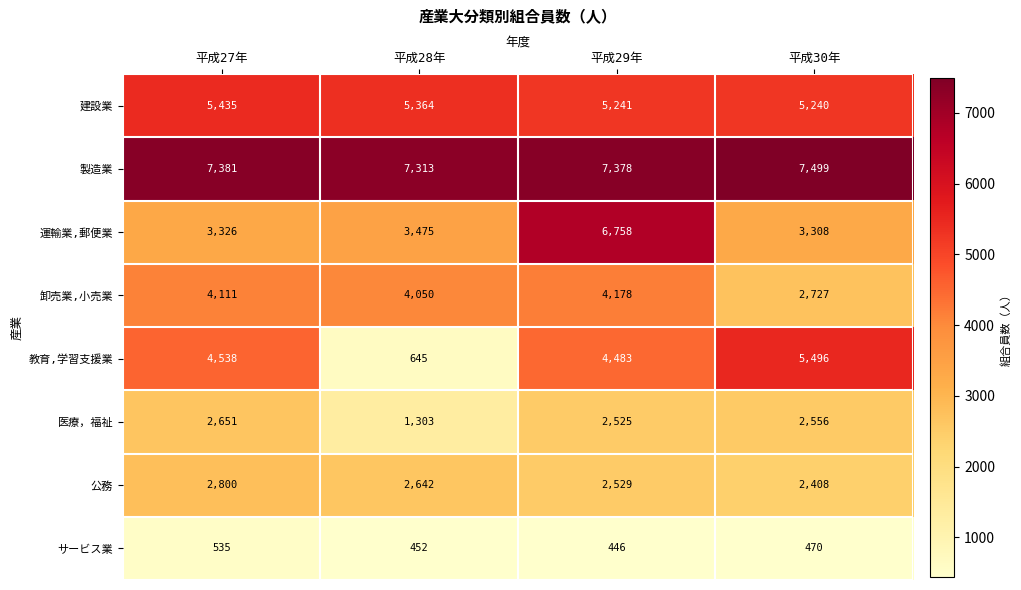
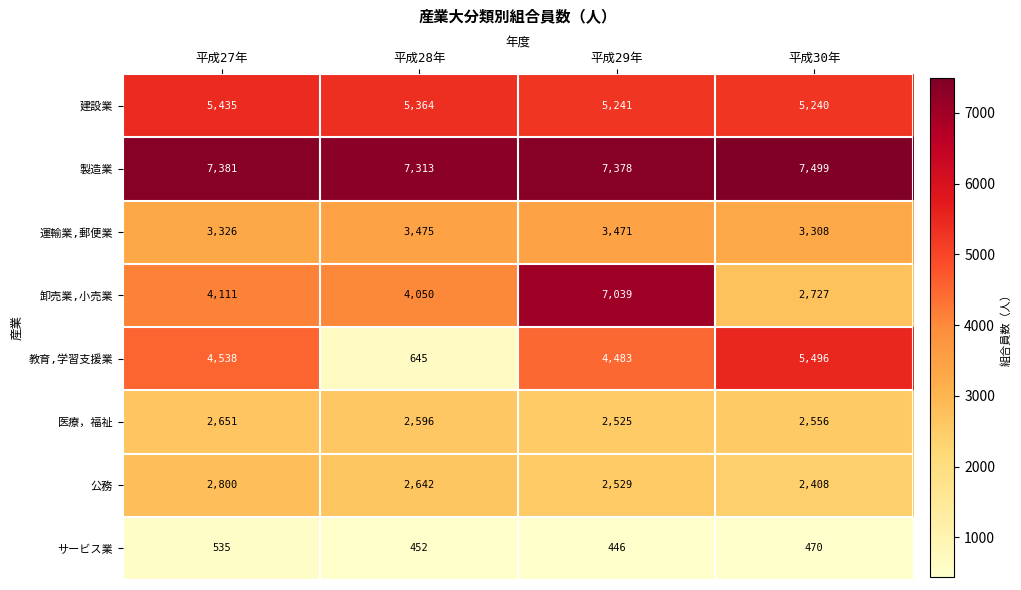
運輸業,郵便業, 平成29年: 6,758 -> 3,471
卸売業,小売業, 平成29年: 4,178 -> 7,039
医療，福祉, 平成28年: 1,303 -> 2,596
